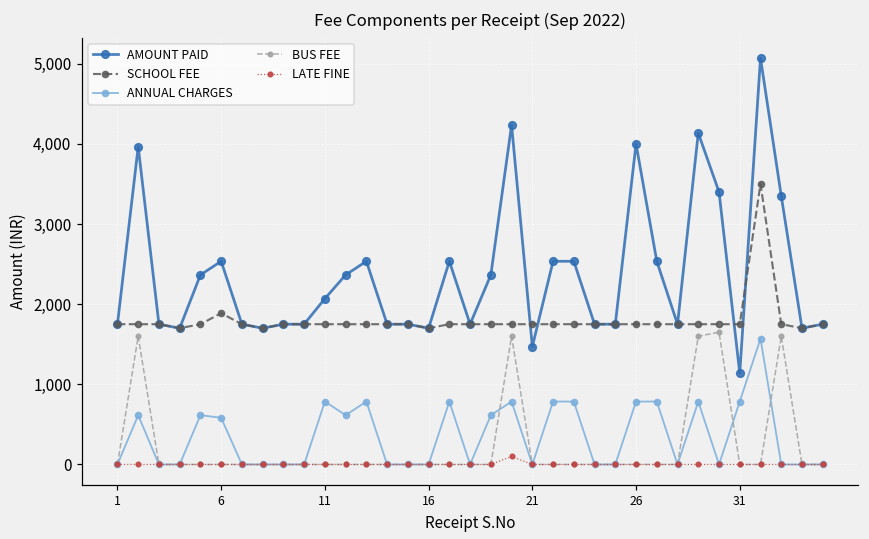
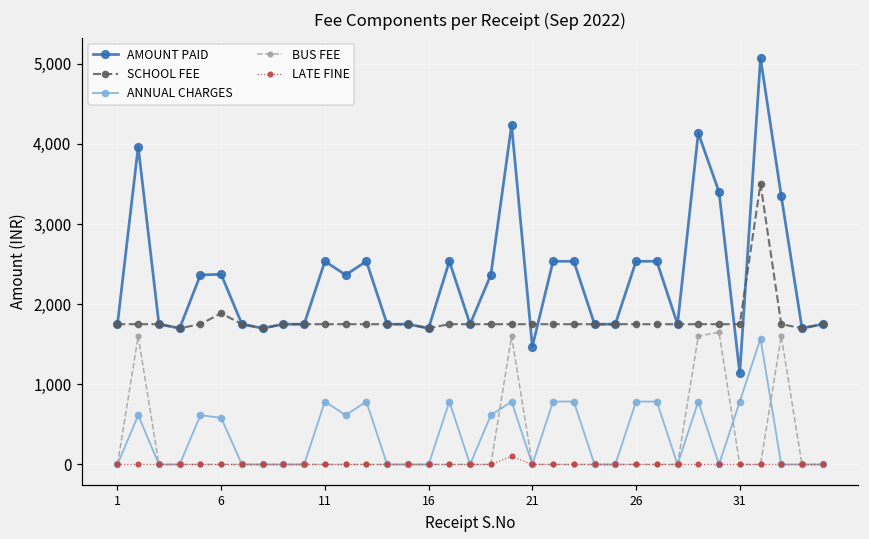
AMOUNT PAID, 6: 2,500 -> 2,400
AMOUNT PAID, 11: 2,100 -> 2,500
AMOUNT PAID, 26: 4,000 -> 2,500
